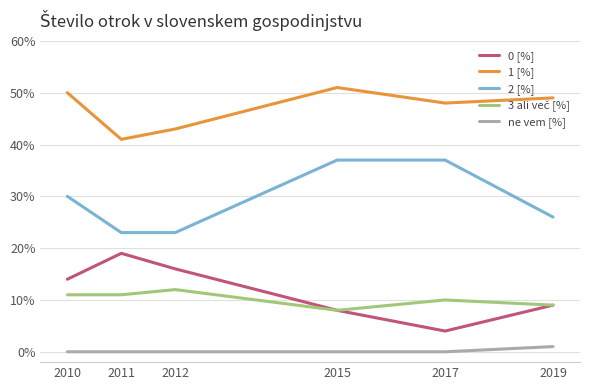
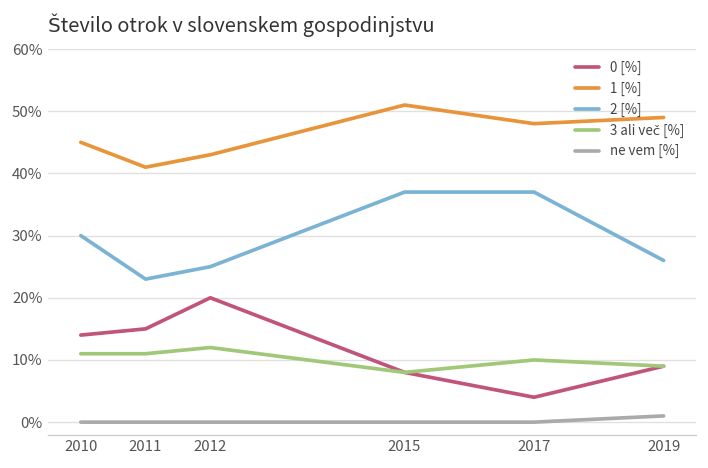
1 [%], 2010: 50% -> 45%
0 [%], 2011: 19% -> 15%
0 [%], 2012: 16% -> 20%
2 [%], 2012: 23% -> 25%
